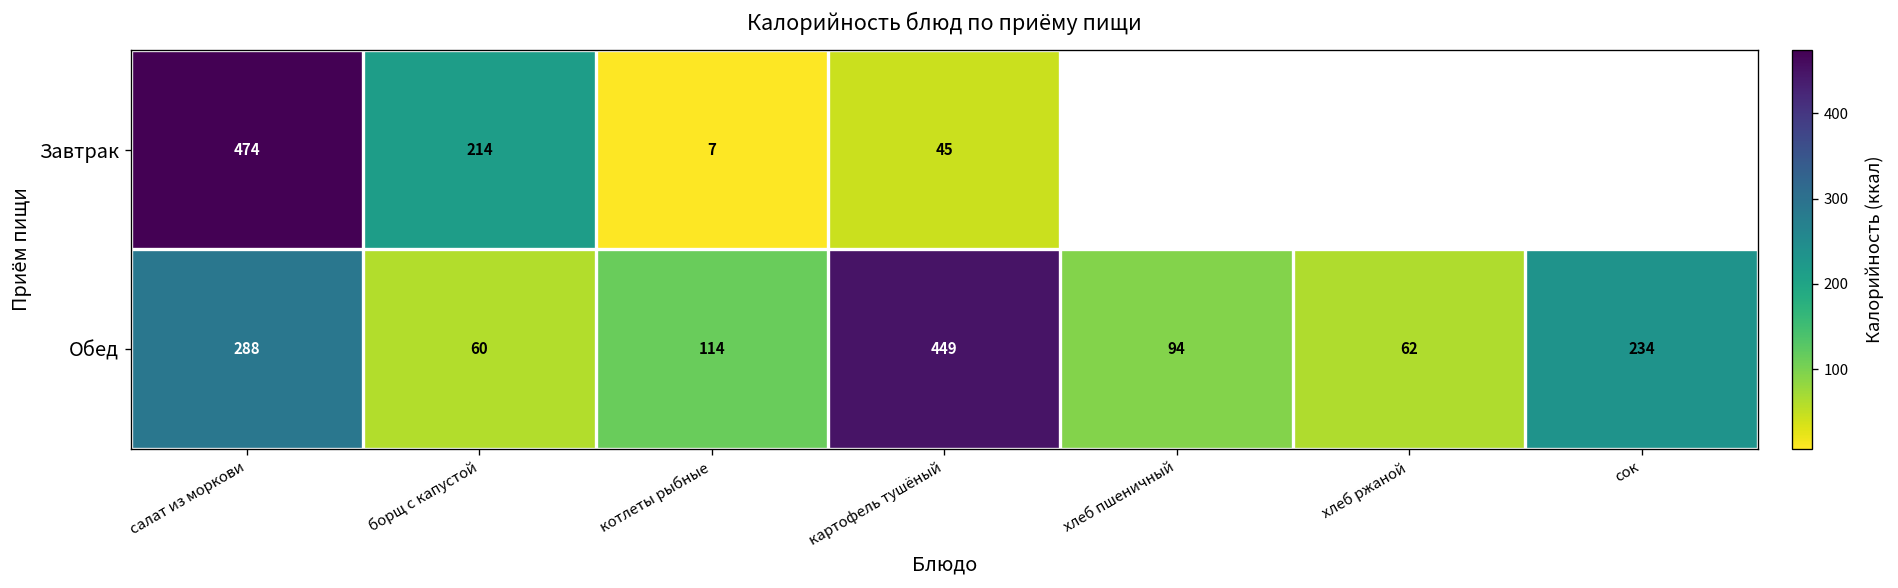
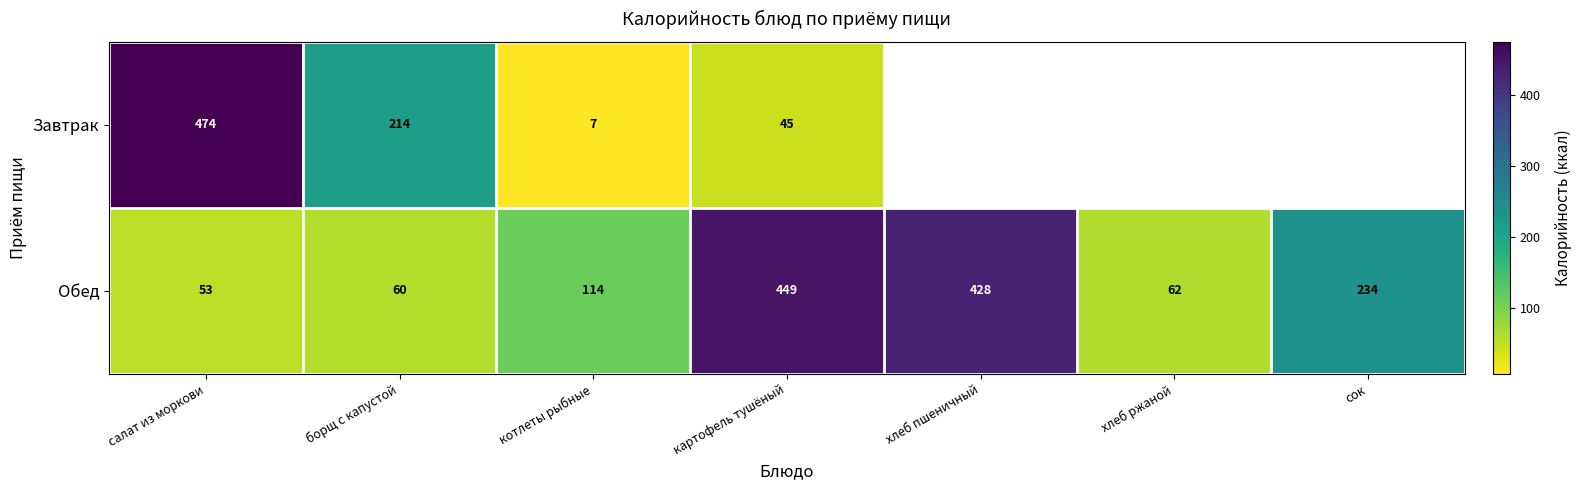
Обед, салат из моркови: 288 -> 53
Обед, хлеб пшеничный: 94 -> 428
